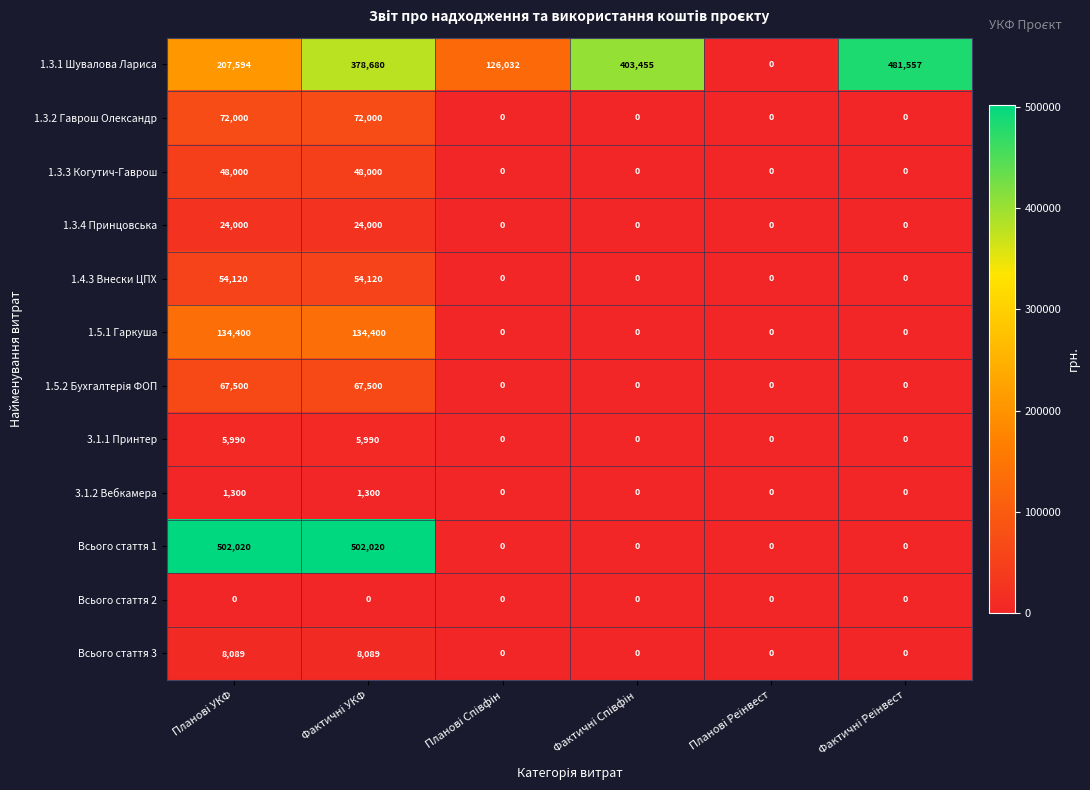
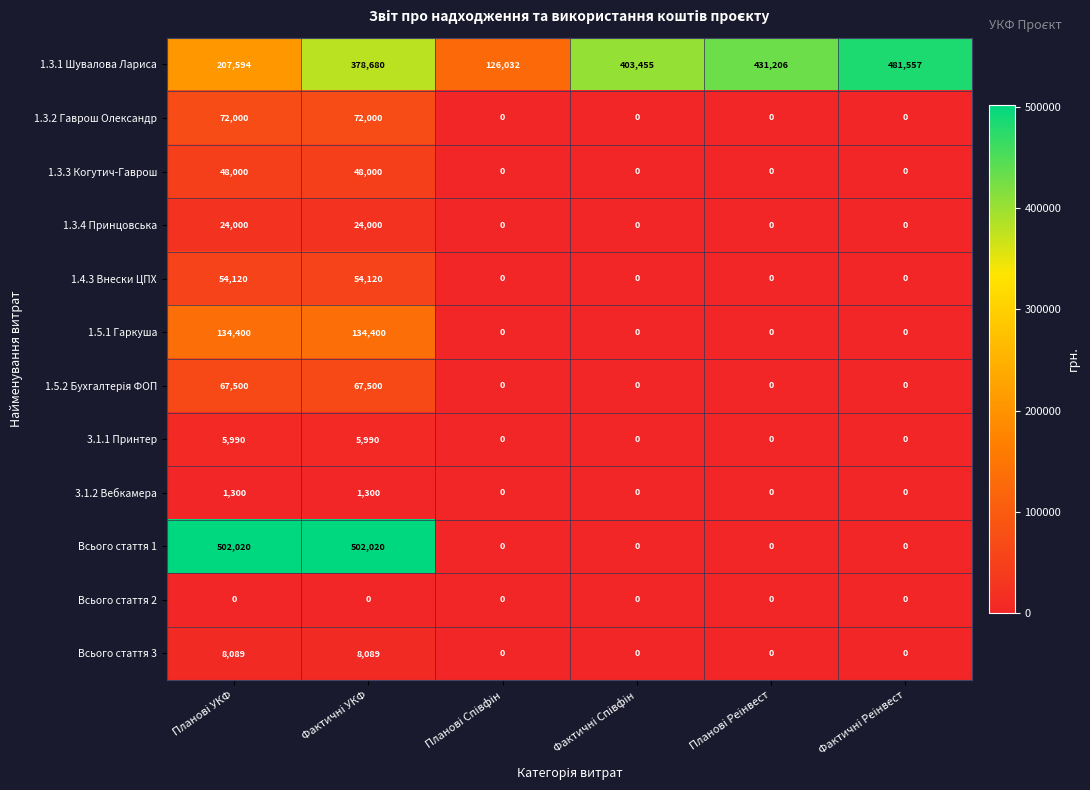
1.3.1 Шувалова Лариса, Планові Реінвест: 0 -> 431,206
